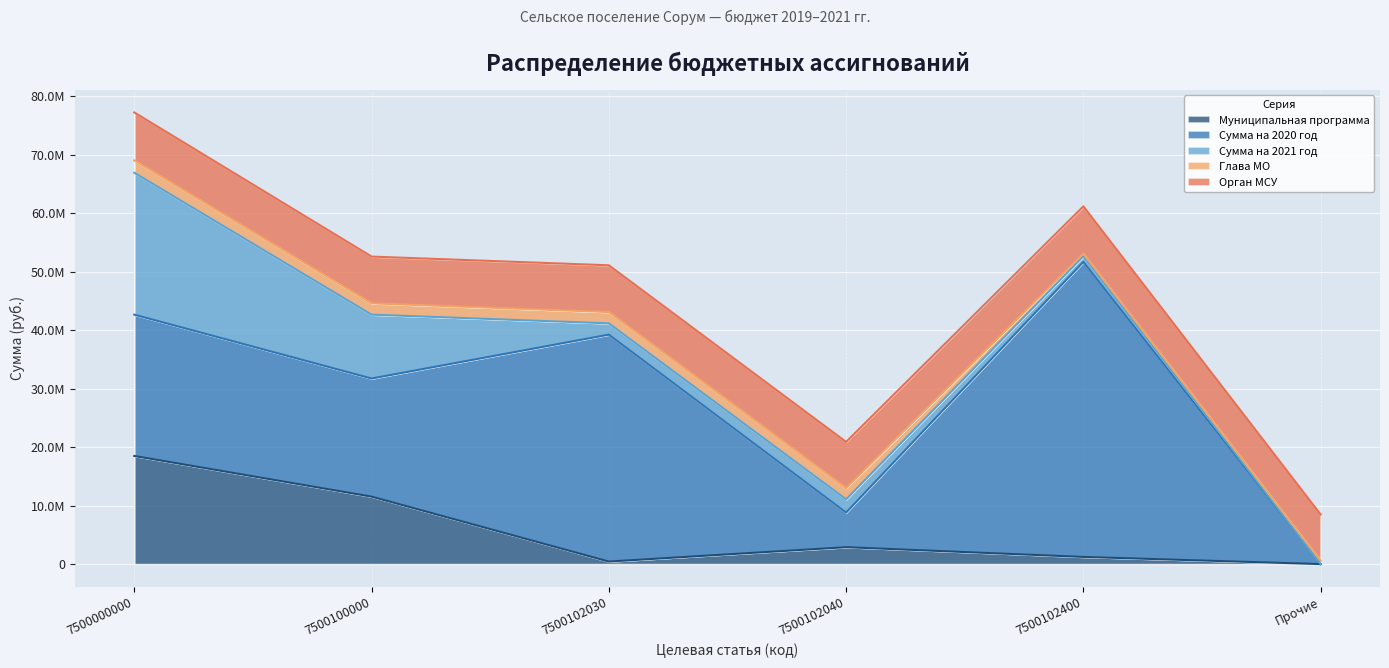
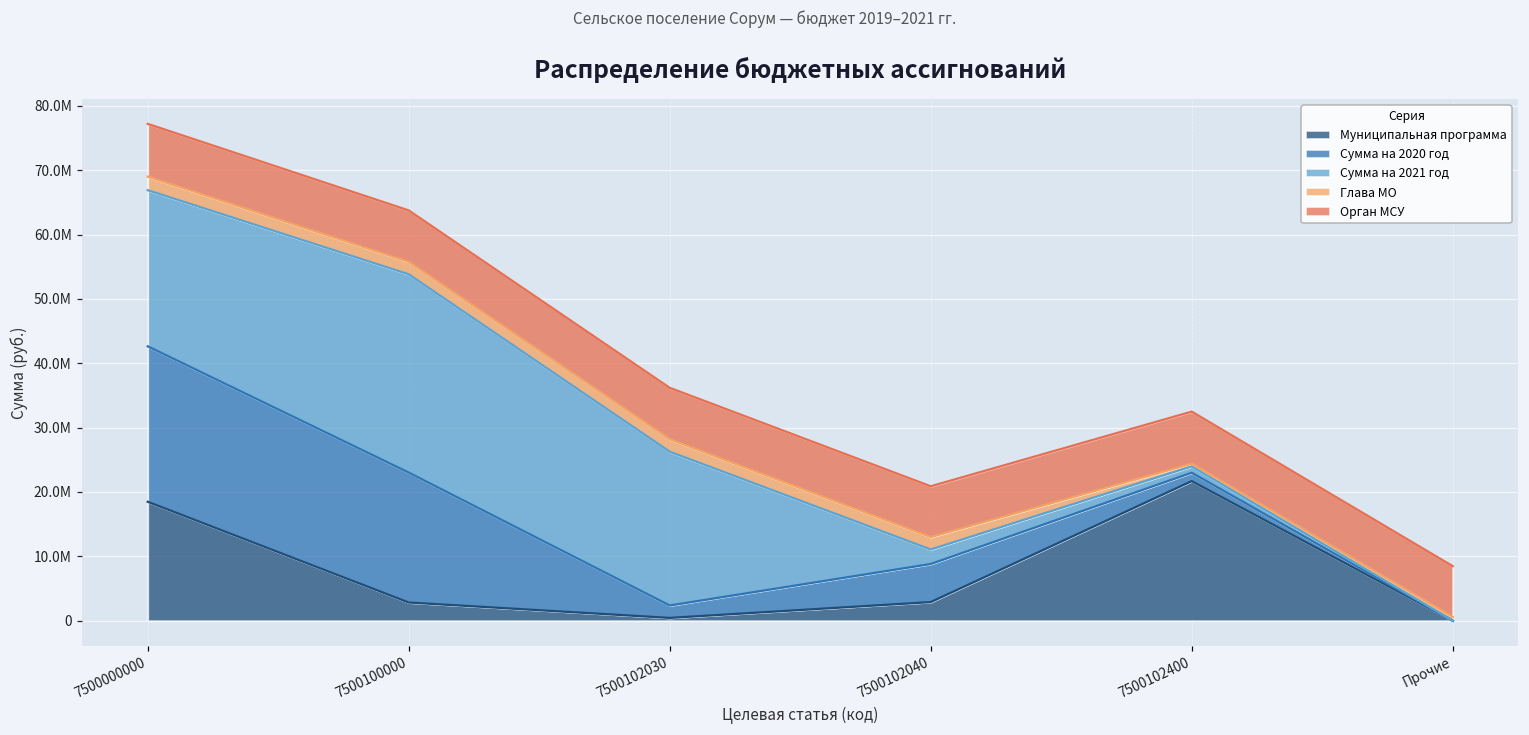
Муниципальная программа, 7500100000: 12000000 -> 3000000
Сумма на 2021 год, 7500100000: 11000000 -> 31000000
Сумма на 2020 год, 7500102030: 39000000 -> 2000000
Сумма на 2021 год, 7500102030: 2000000 -> 24000000
Муниципальная программа, 7500102400: 1000000 -> 22000000
Сумма на 2020 год, 7500102400: 50000000 -> 1000000
